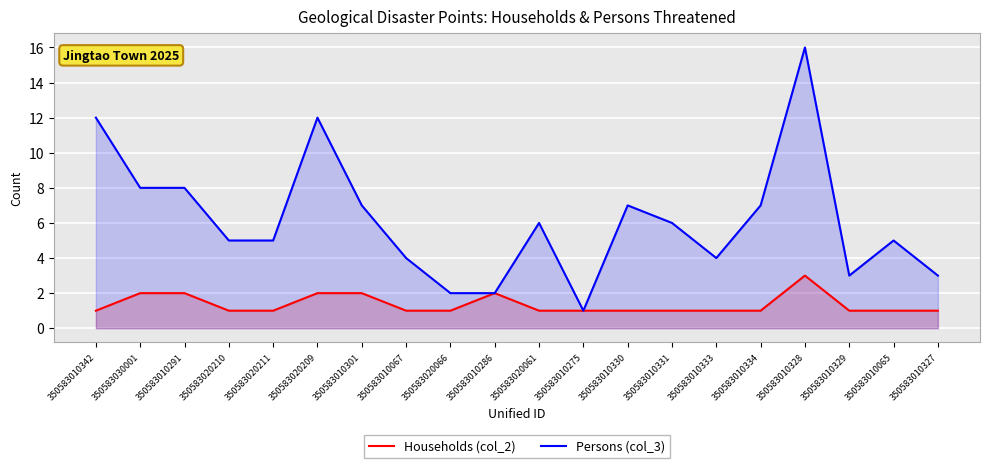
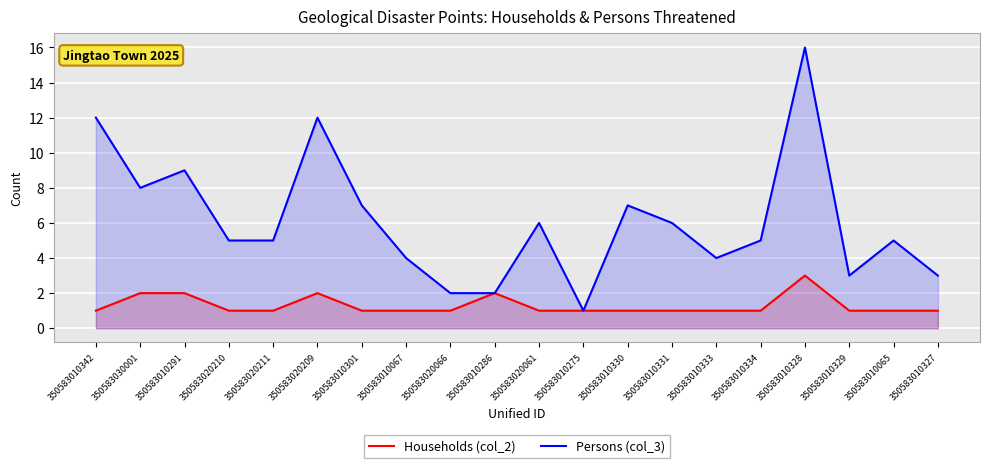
Persons (col_3), 350583010291: 8 -> 9
Households (col_2), 350583010301: 2 -> 1
Persons (col_3), 350583010334: 7 -> 5
